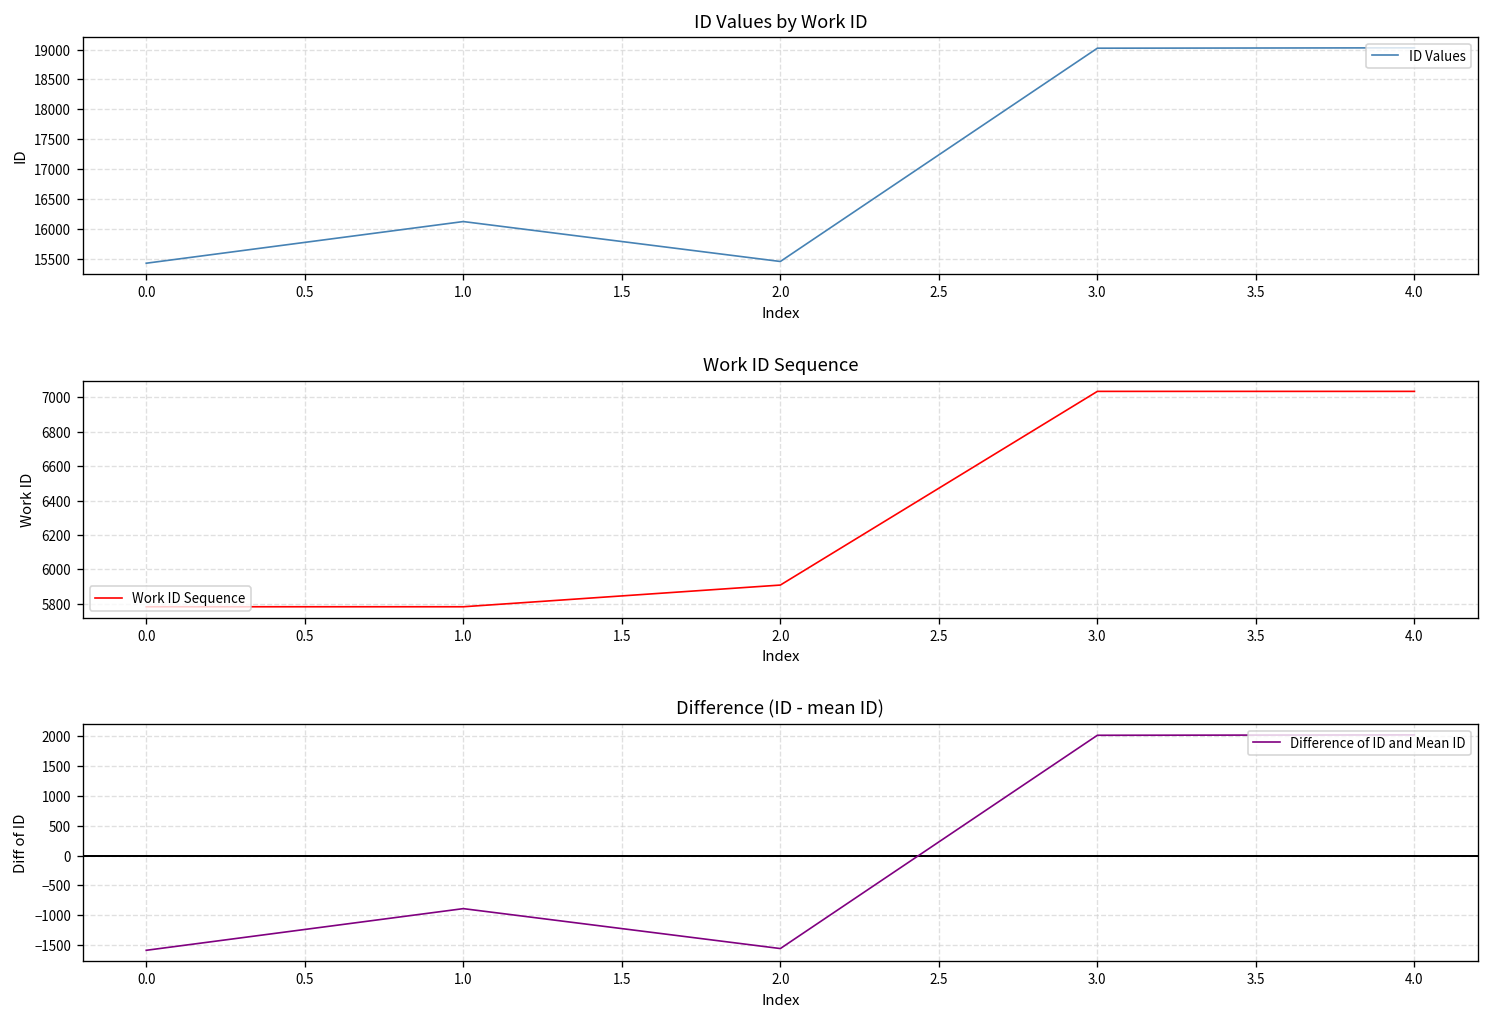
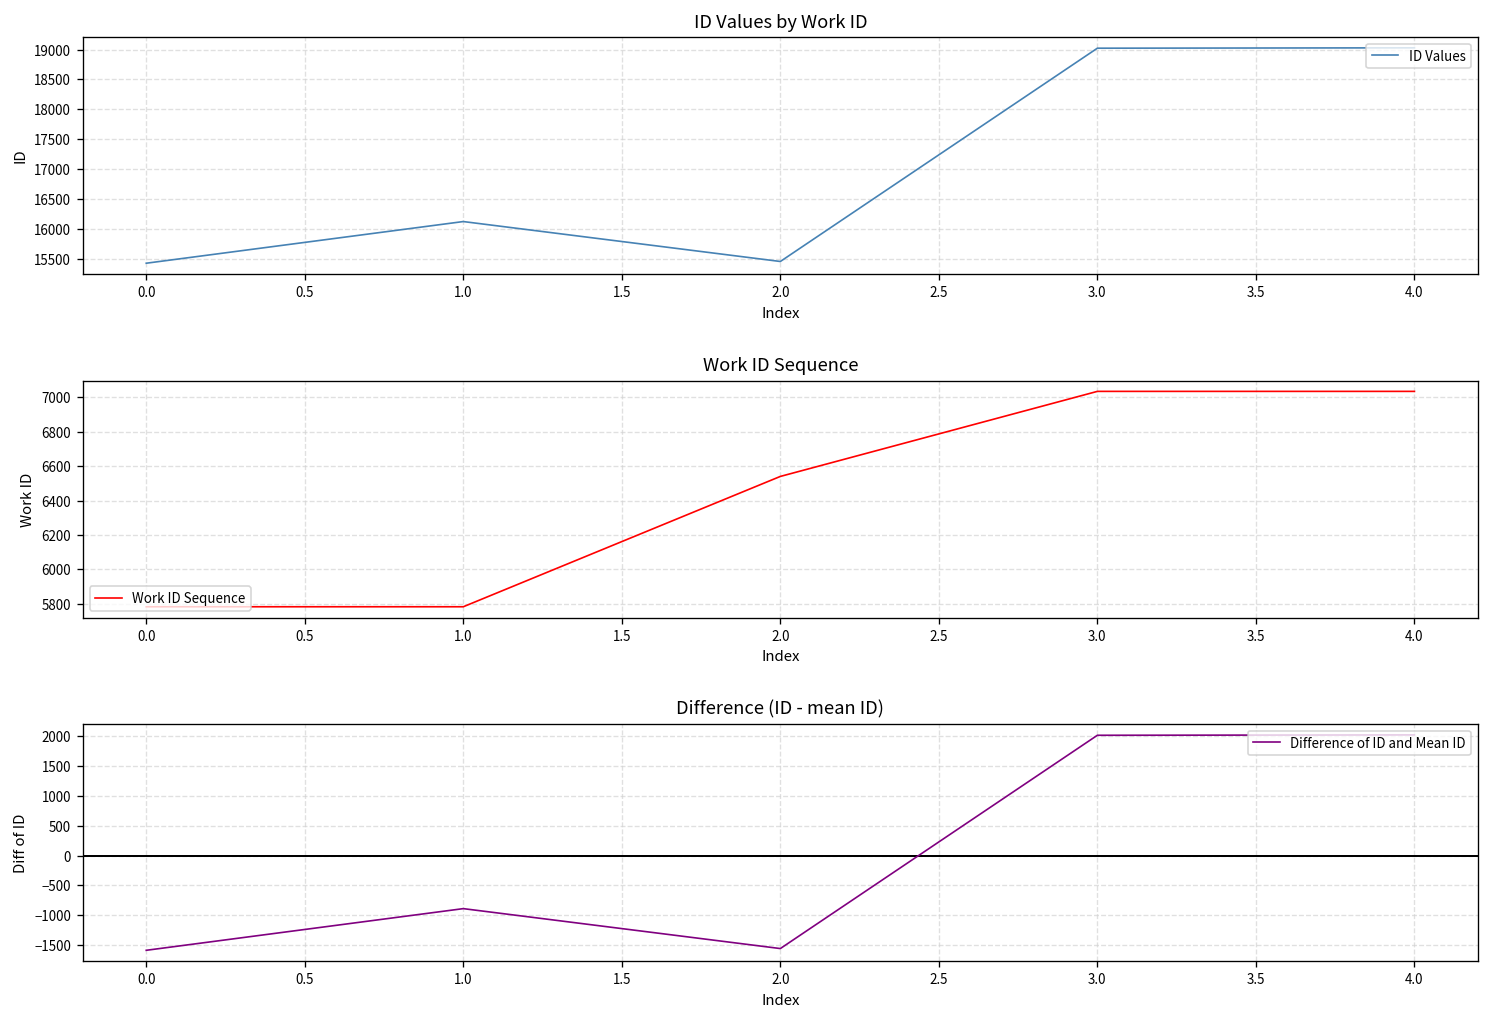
Work ID Sequence, 2.0: 5910 -> 6540
